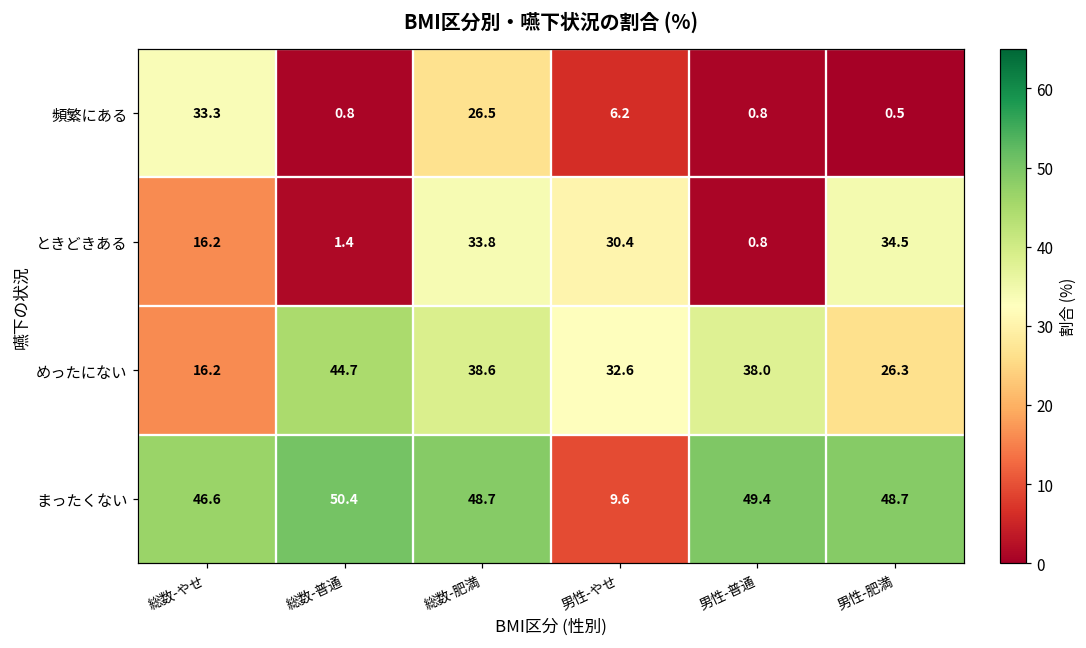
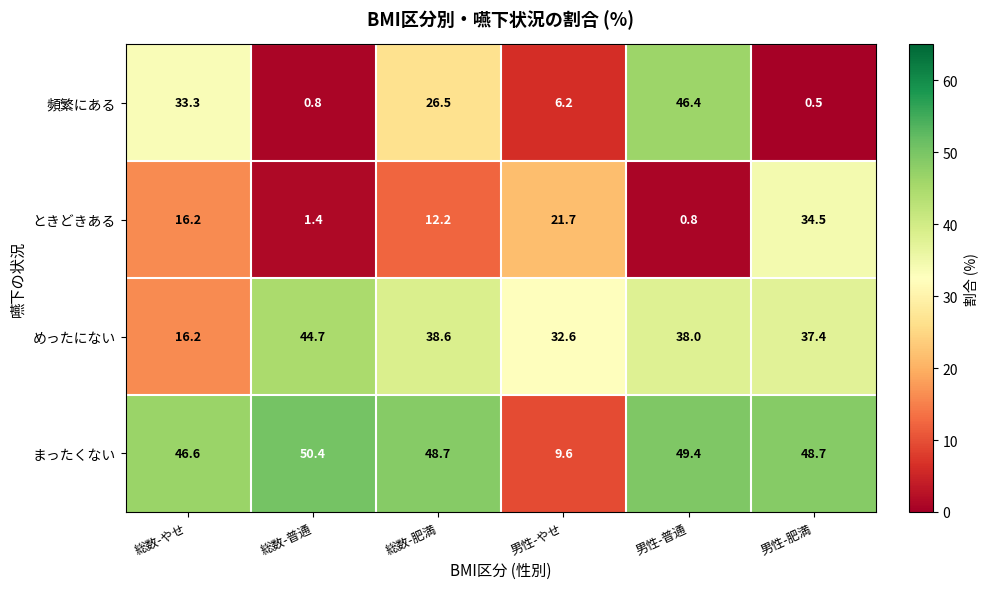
頻繁にある, 男性-普通: 0.8 -> 46.4
ときどきある, 総数-肥満: 33.8 -> 12.2
ときどきある, 男性-やせ: 30.4 -> 21.7
めったにない, 男性-肥満: 26.3 -> 37.4
